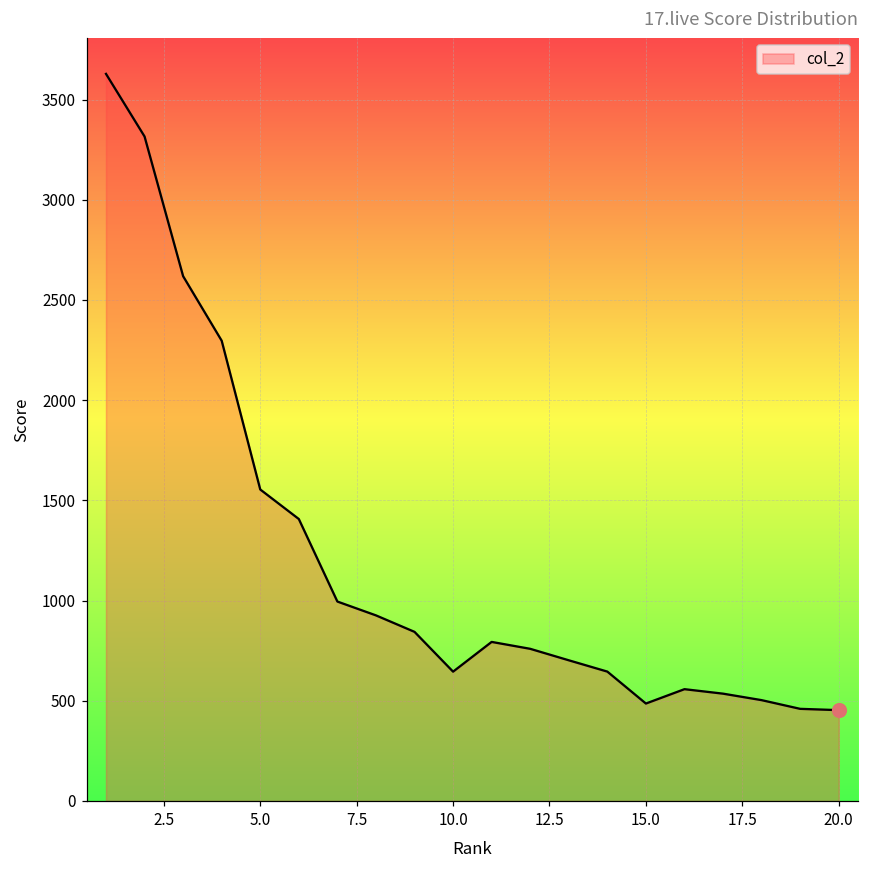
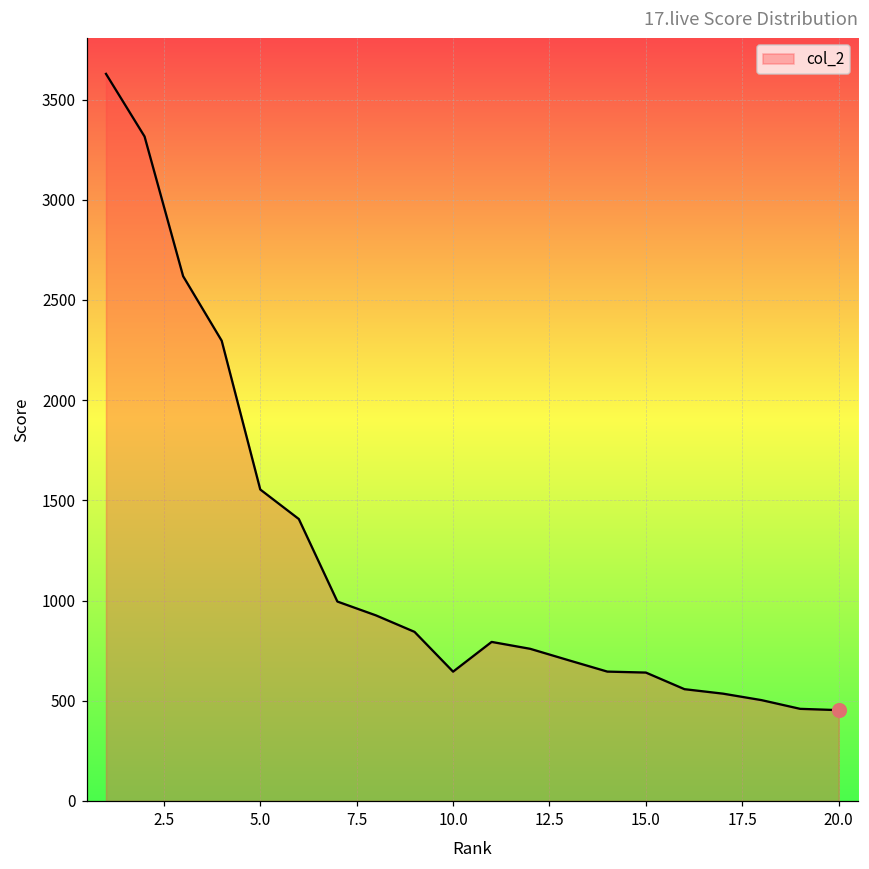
col_2, 15.0: 490 -> 640
